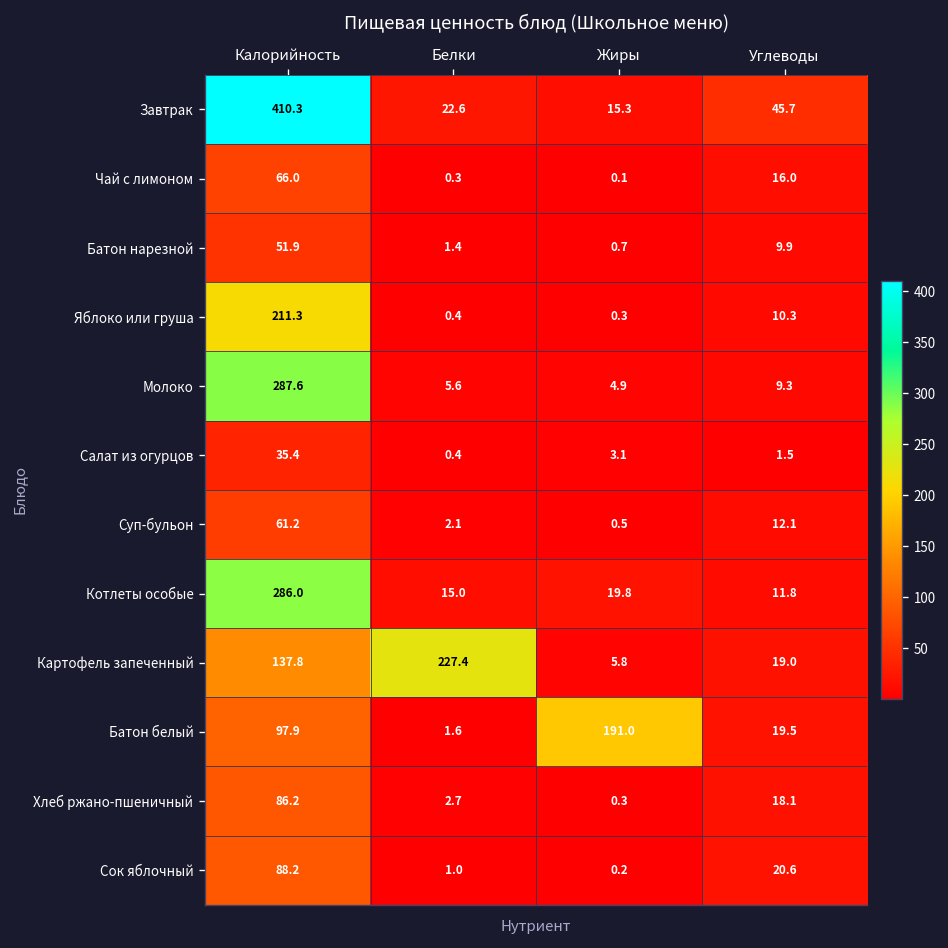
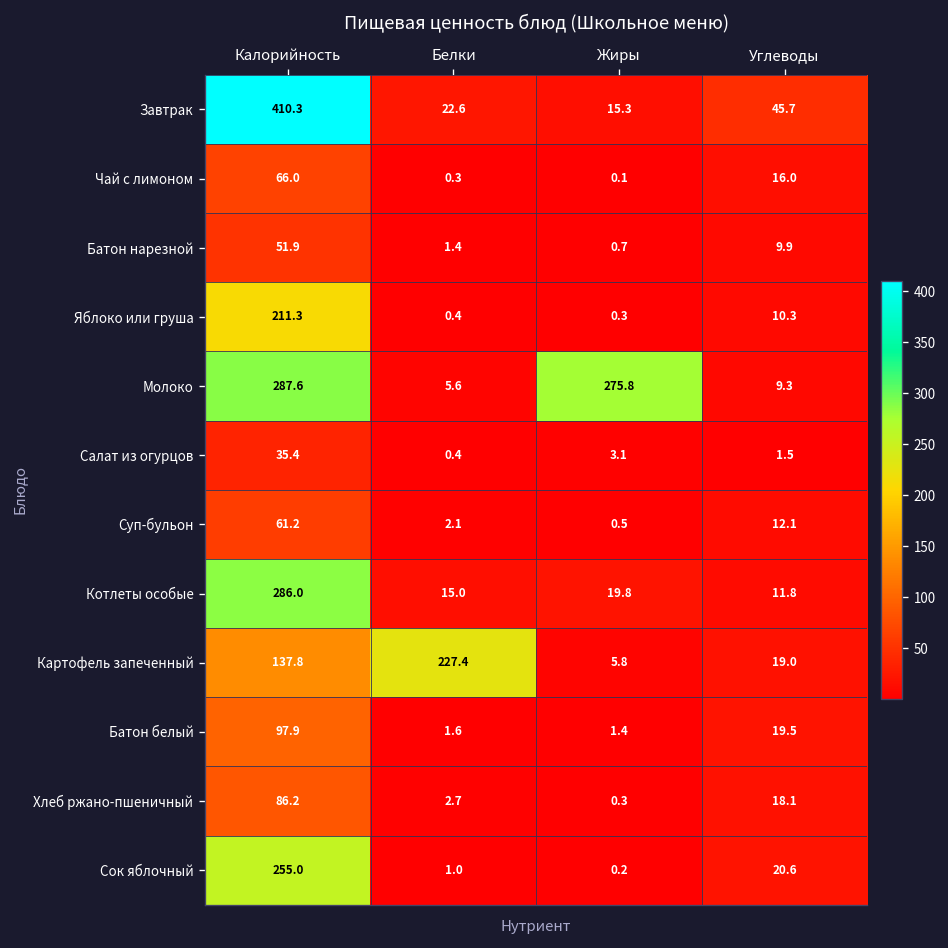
Молоко, Жиры: 4.9 -> 275.8
Батон белый, Жиры: 191.0 -> 1.4
Сок яблочный, Калорийность: 88.2 -> 255.0
